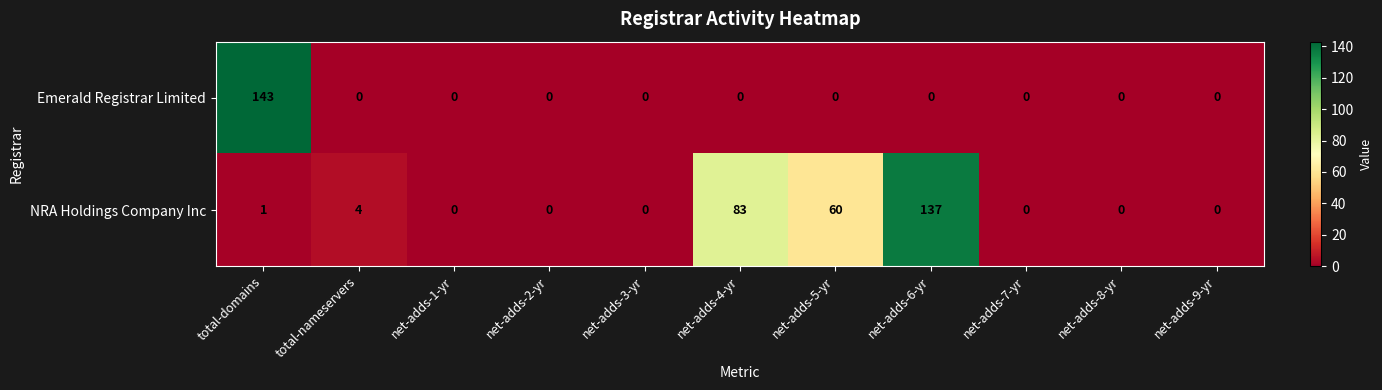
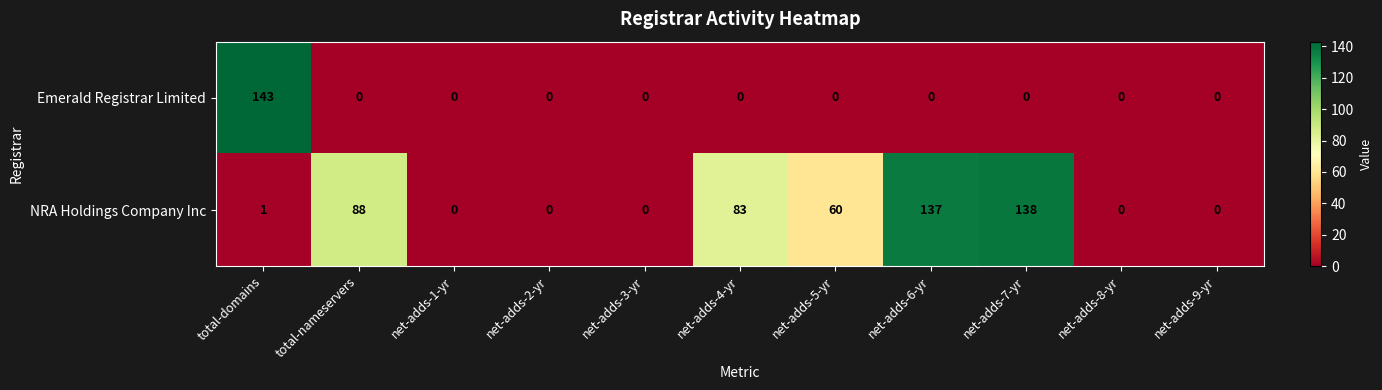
NRA Holdings Company Inc, total-nameservers: 4 -> 88
NRA Holdings Company Inc, net-adds-7-yr: 0 -> 138
